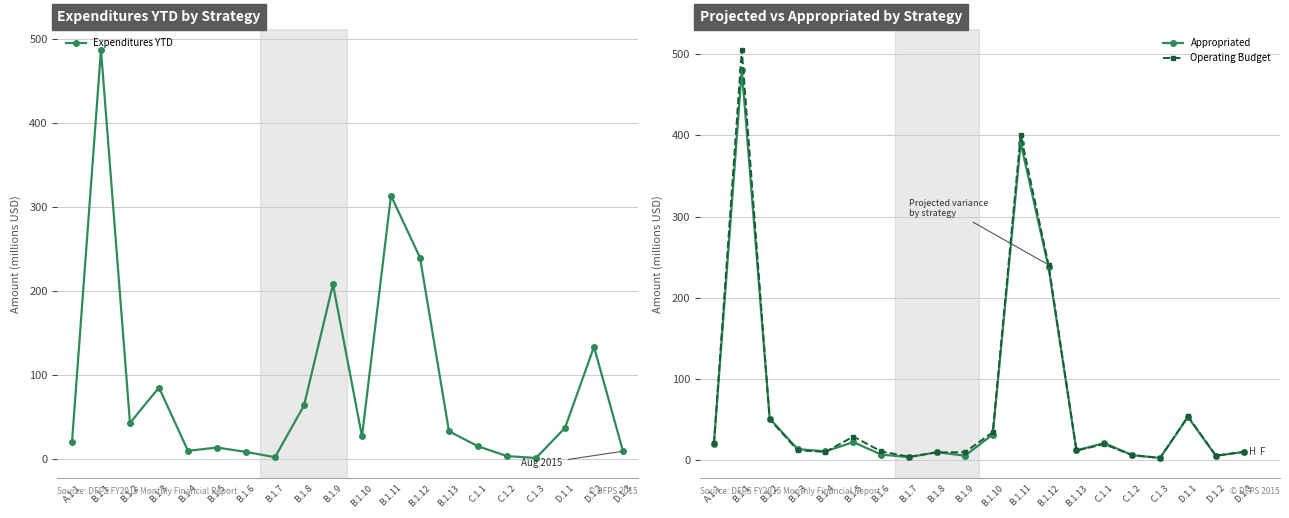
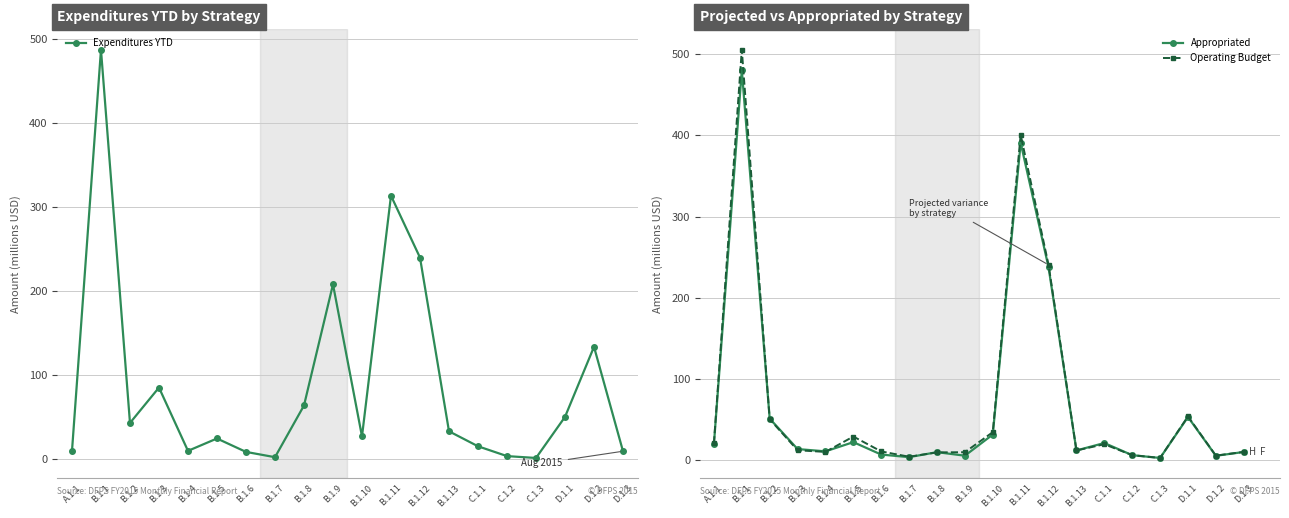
Expenditures YTD by Strategy, A.1.1: 20 -> 10
Expenditures YTD by Strategy, B.1.5: 10 -> 20
Expenditures YTD by Strategy, D.1.1: 40 -> 50
